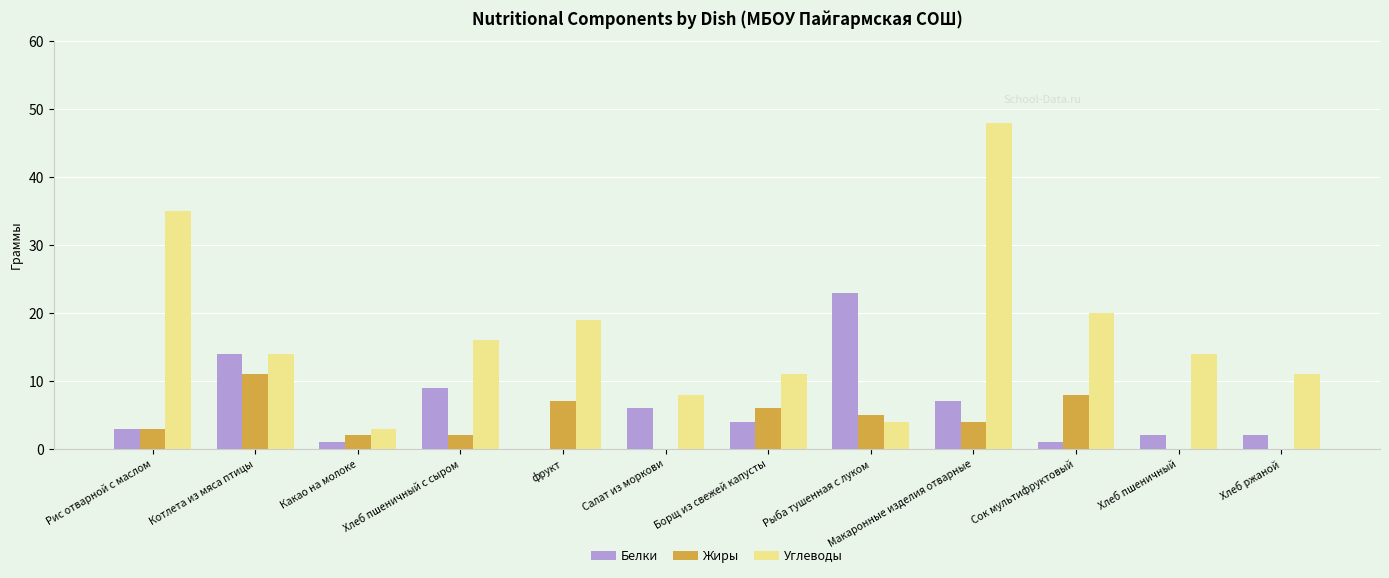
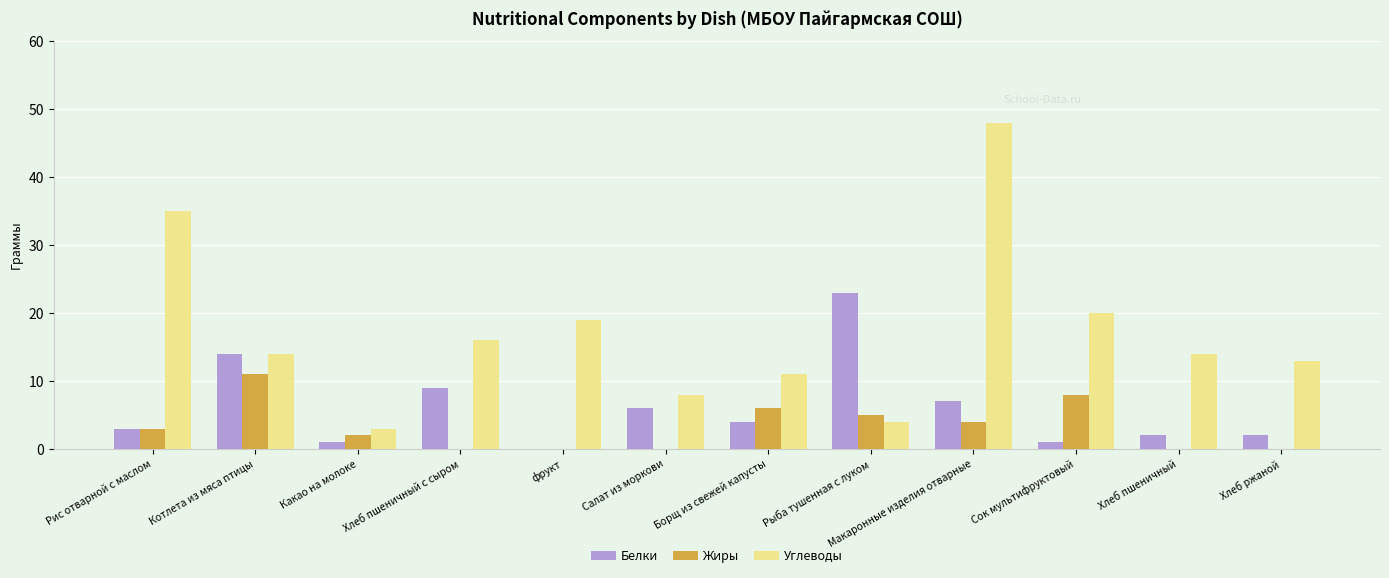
Жиры, Хлеб пшеничный с сыром: 2 -> 0
Жиры, фрукт: 7 -> 0
Углеводы, Хлеб ржаной: 11 -> 13
